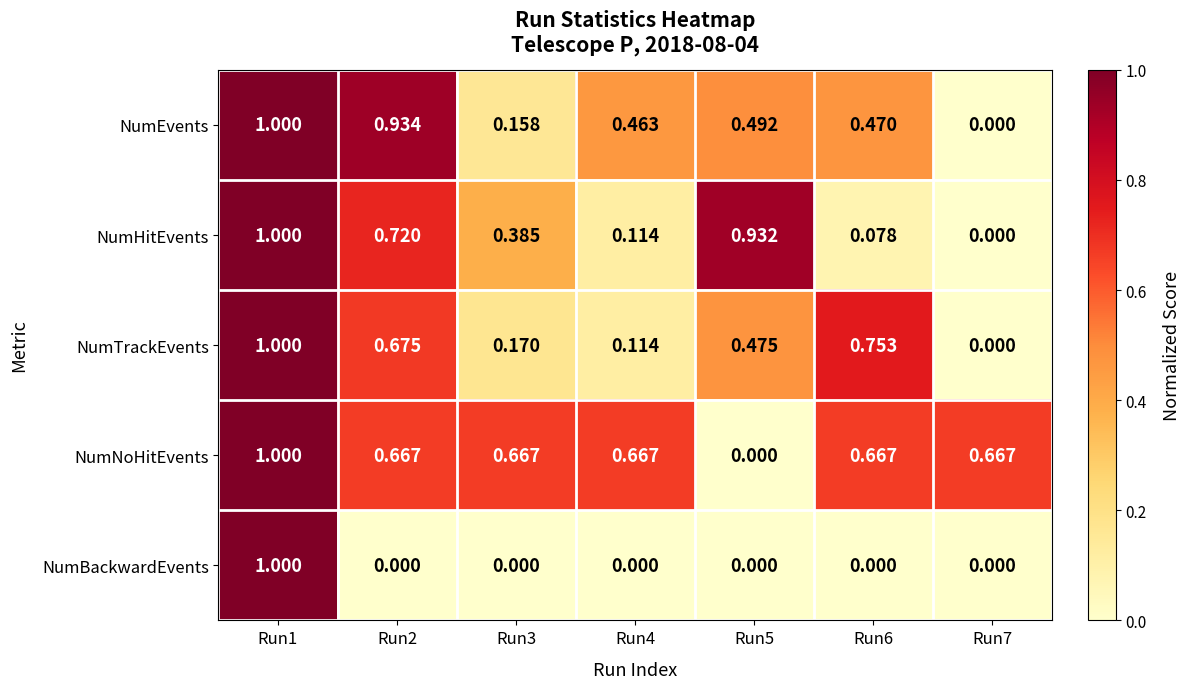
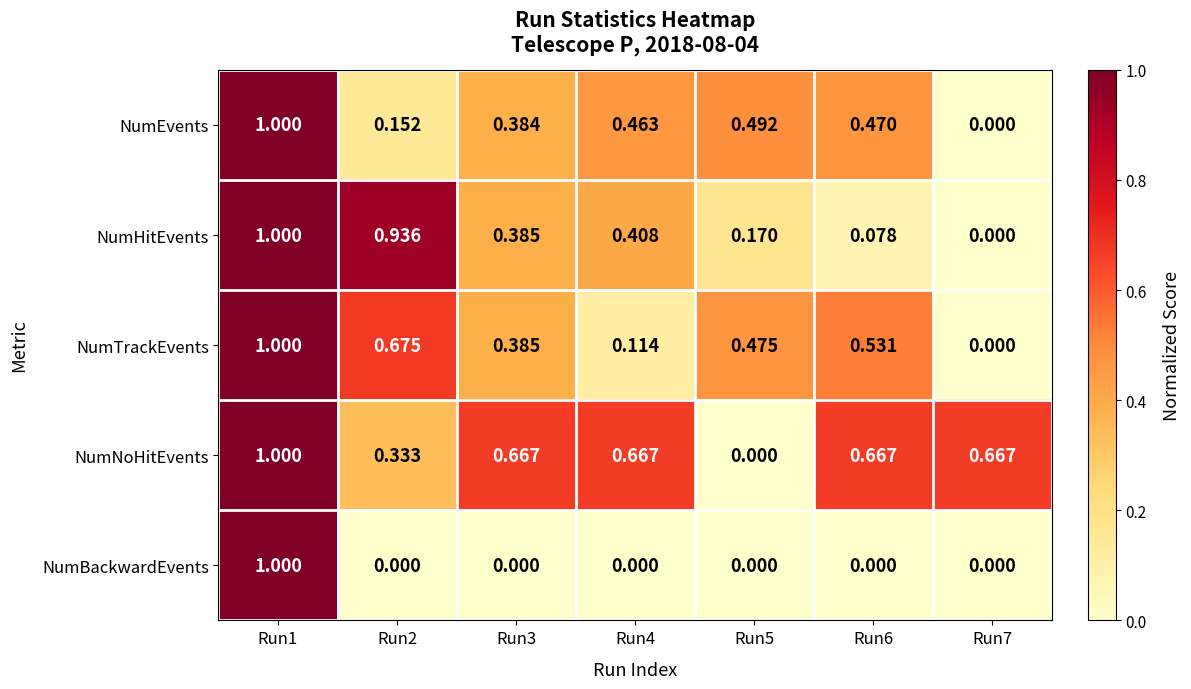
NumEvents, Run2: 0.934 -> 0.152
NumEvents, Run3: 0.158 -> 0.384
NumHitEvents, Run2: 0.720 -> 0.936
NumHitEvents, Run4: 0.114 -> 0.408
NumHitEvents, Run5: 0.932 -> 0.170
NumTrackEvents, Run3: 0.170 -> 0.385
NumTrackEvents, Run6: 0.753 -> 0.531
NumNoHitEvents, Run2: 0.667 -> 0.333
